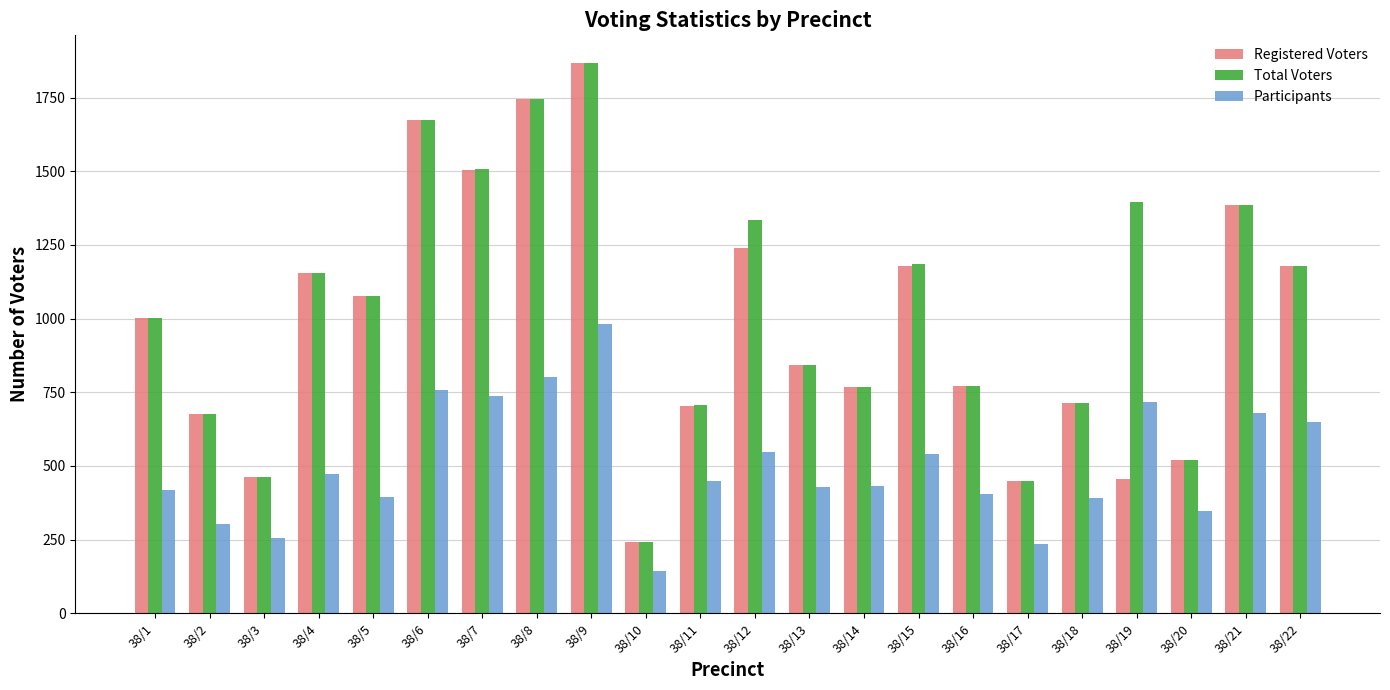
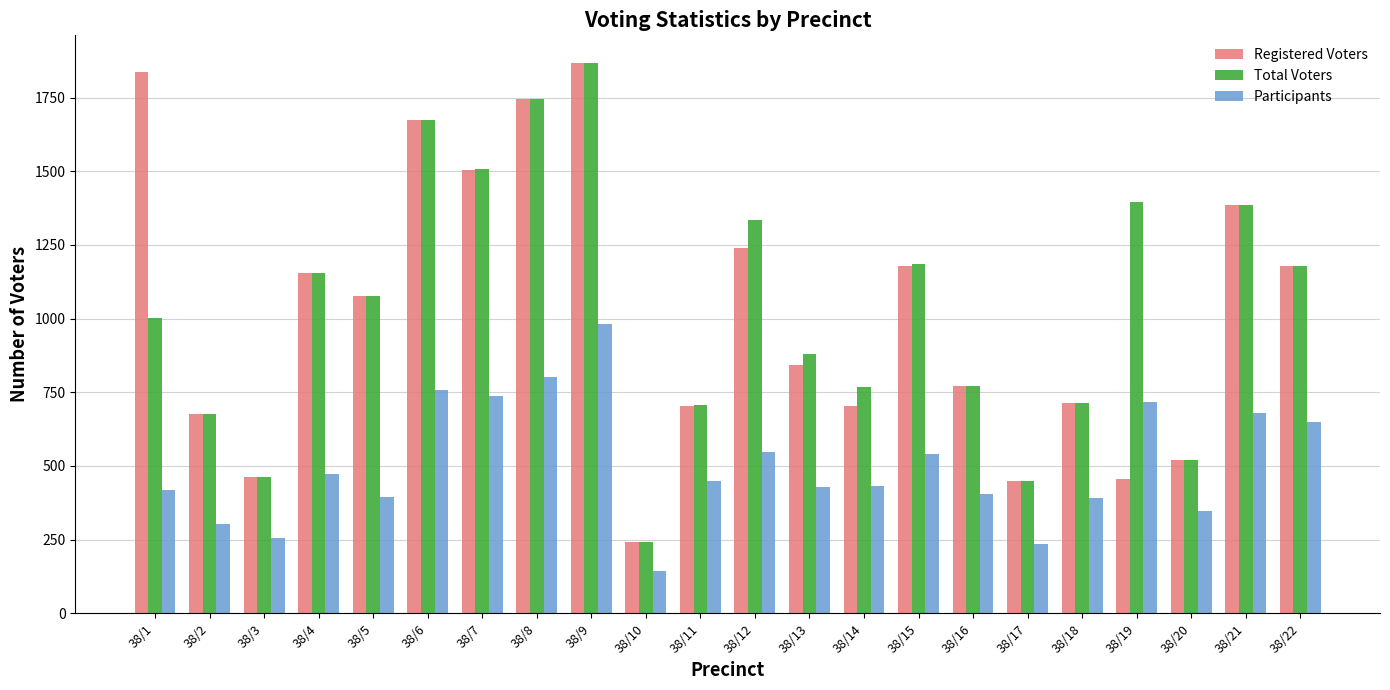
Registered Voters, 38/1: 1000 -> 1840
Total Voters, 38/13: 840 -> 880
Registered Voters, 38/14: 770 -> 700
